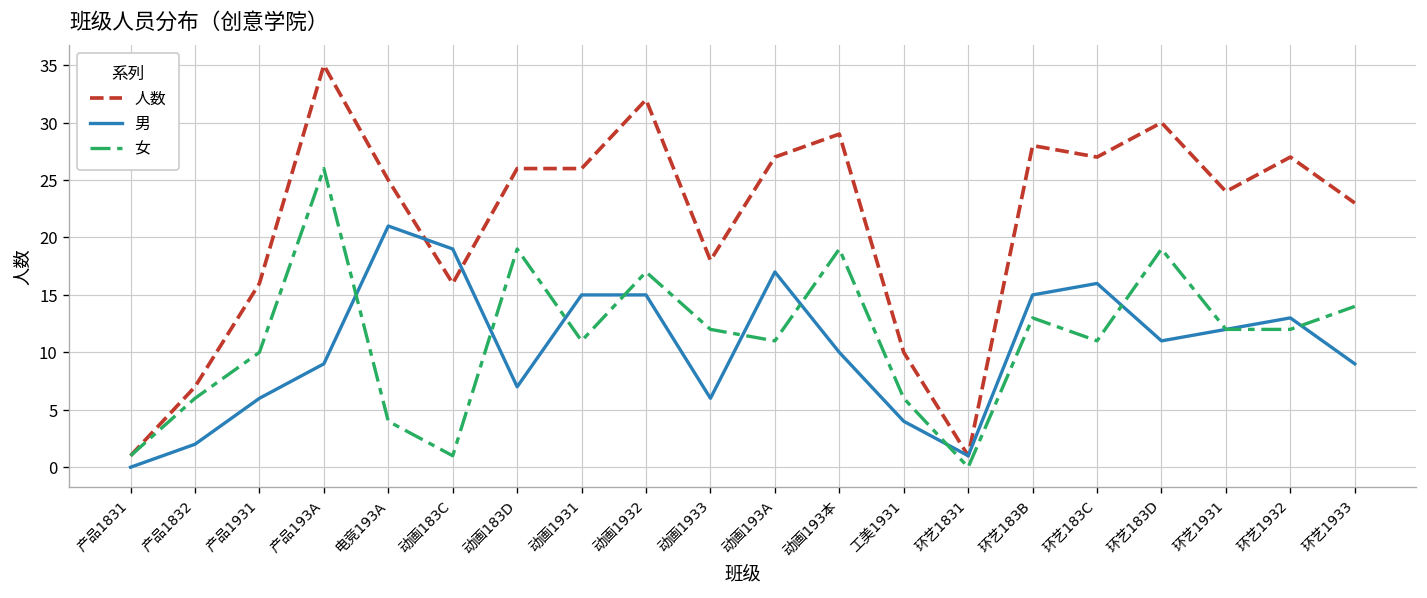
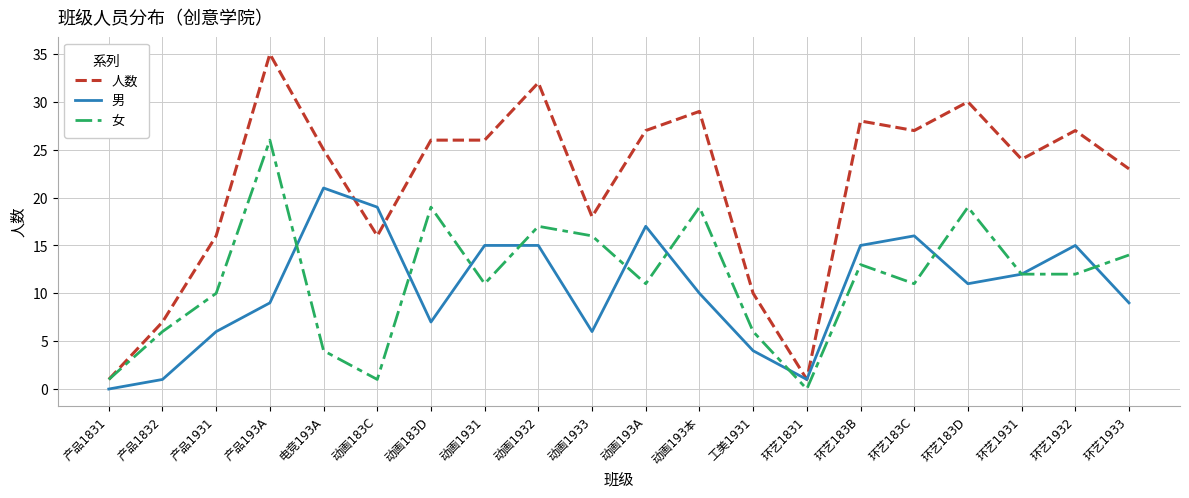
男, 产品1832: 2 -> 1
女, 动画1933: 12 -> 16
男, 环艺1932: 13 -> 15
